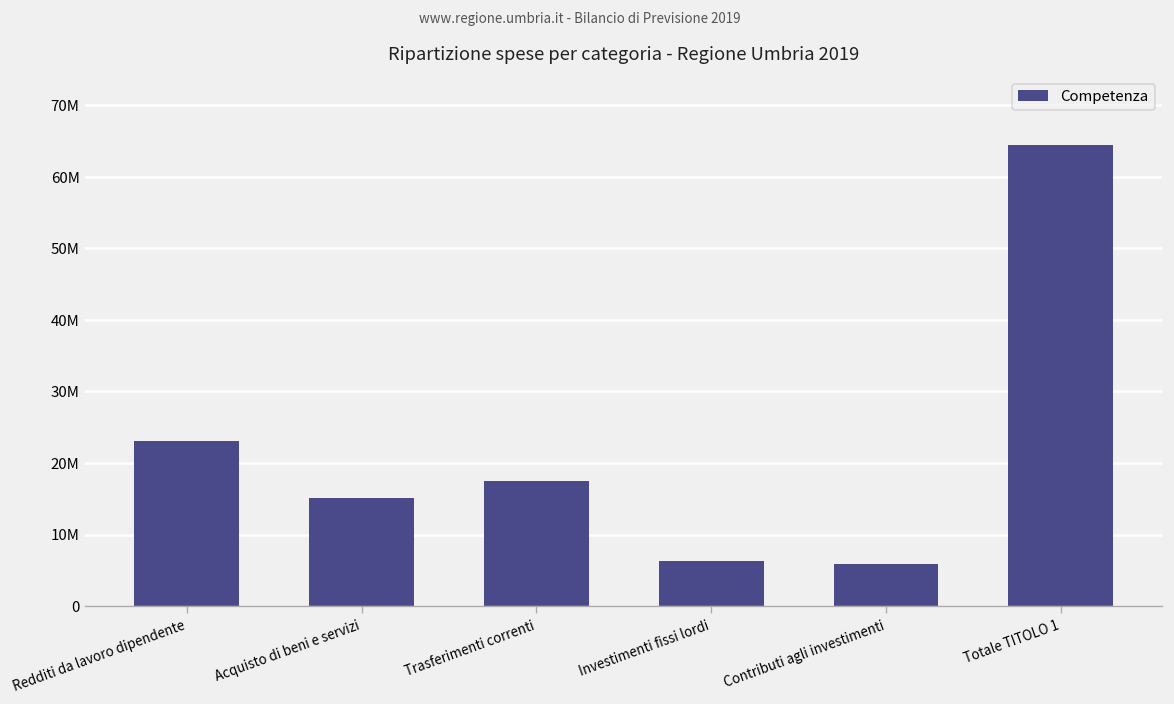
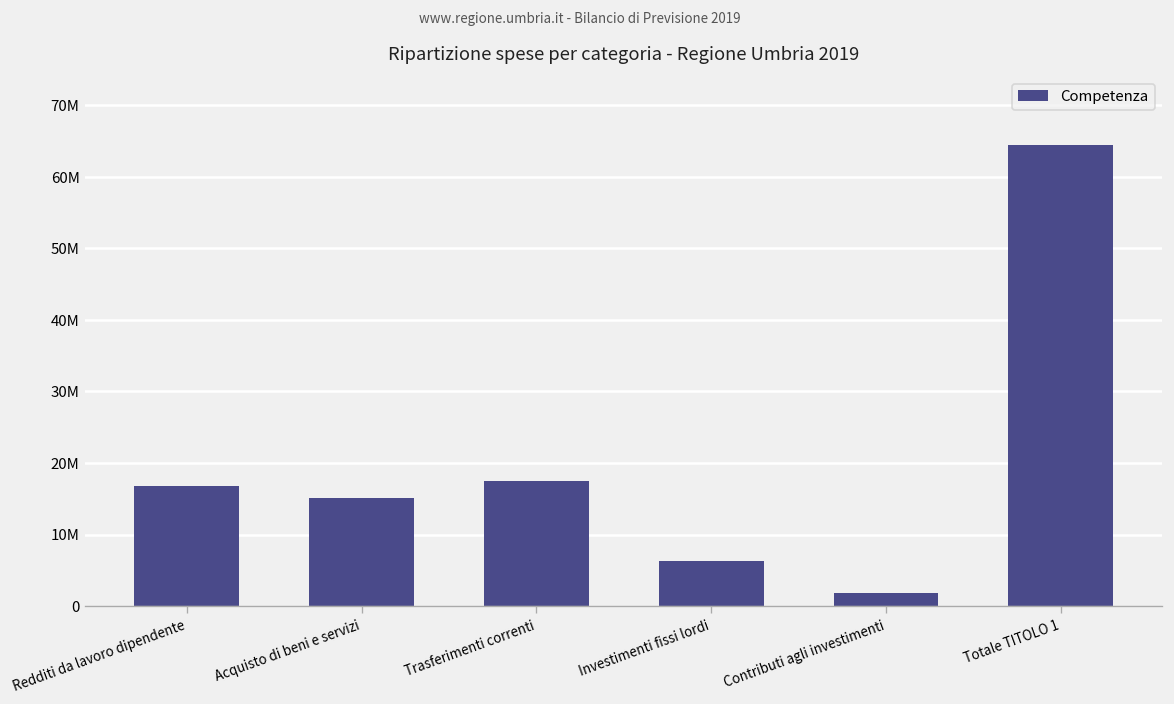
Redditi da lavoro dipendente: 23000000 -> 17000000
Contributi agli investimenti: 6000000 -> 2000000
